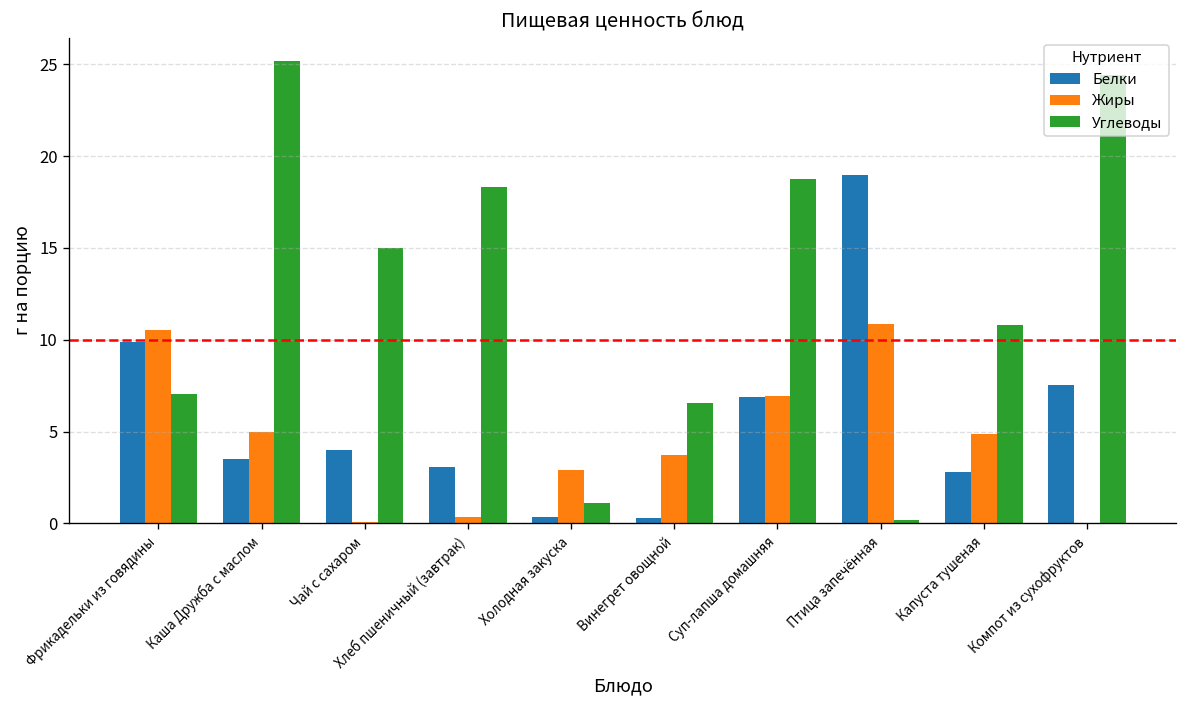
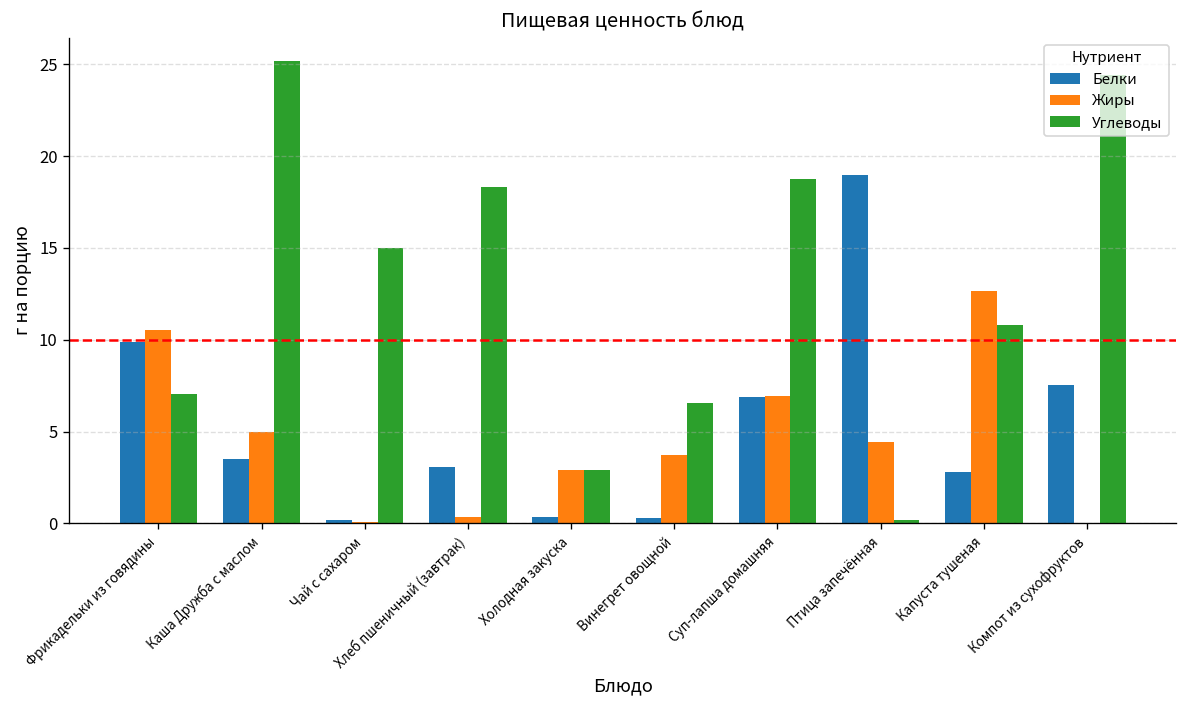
Белки, Чай с сахаром: 4.0 -> 0.2
Углеводы, Холодная закуска: 1.1 -> 2.9
Жиры, Птица запечённая: 10.9 -> 4.4
Жиры, Капуста тушеная: 4.8 -> 12.7
